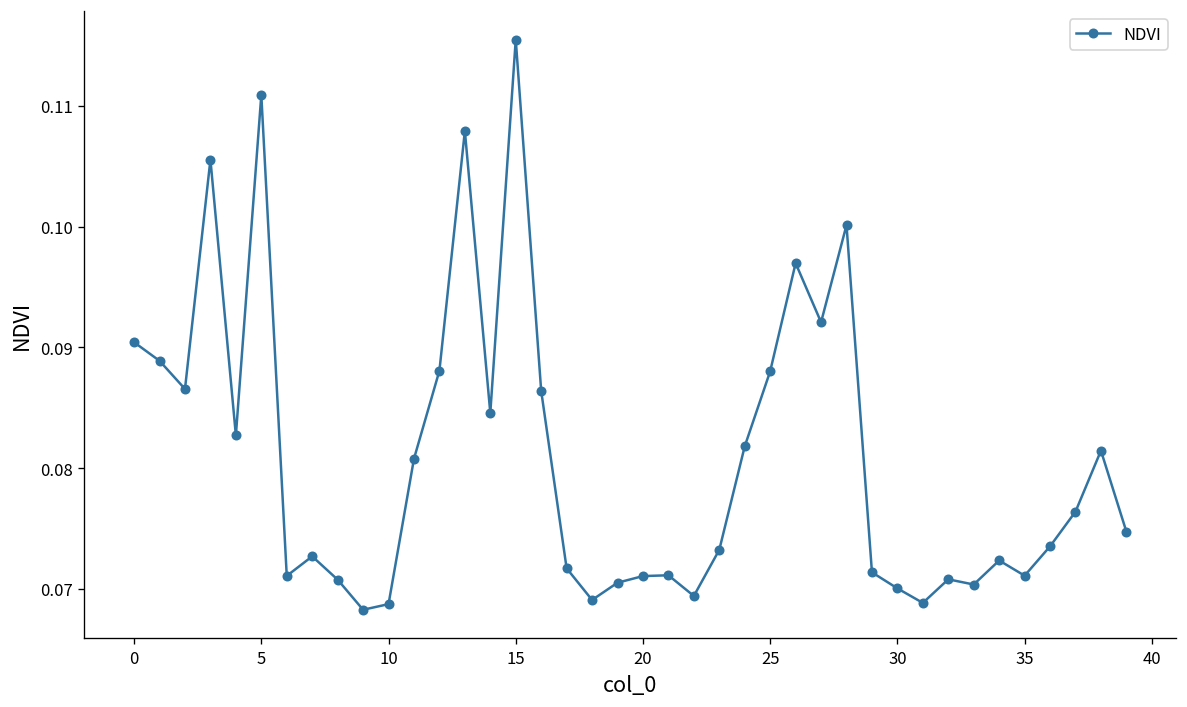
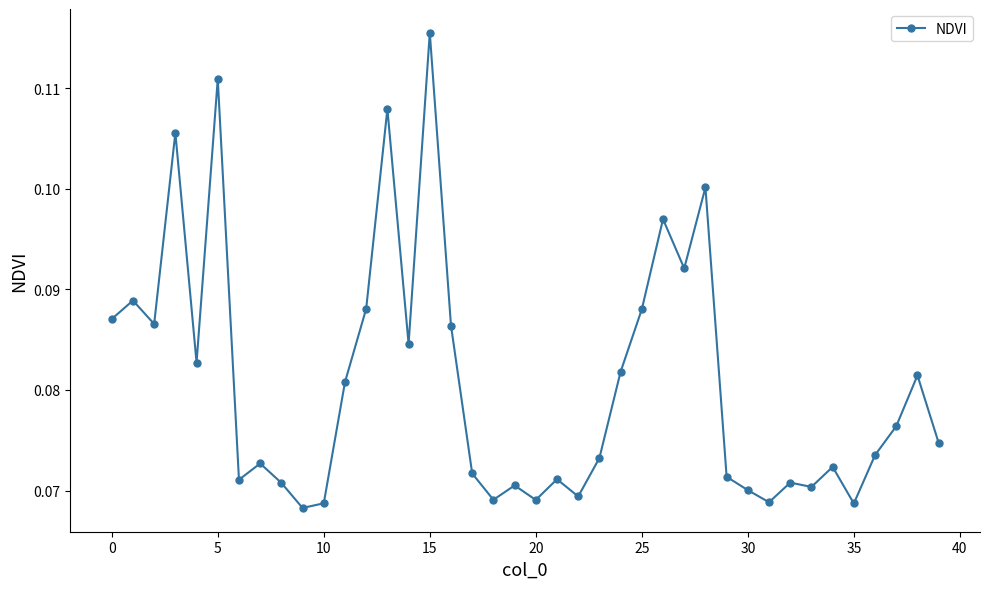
0: 0.0904 -> 0.0870
20: 0.0711 -> 0.0691
35: 0.0711 -> 0.0687
